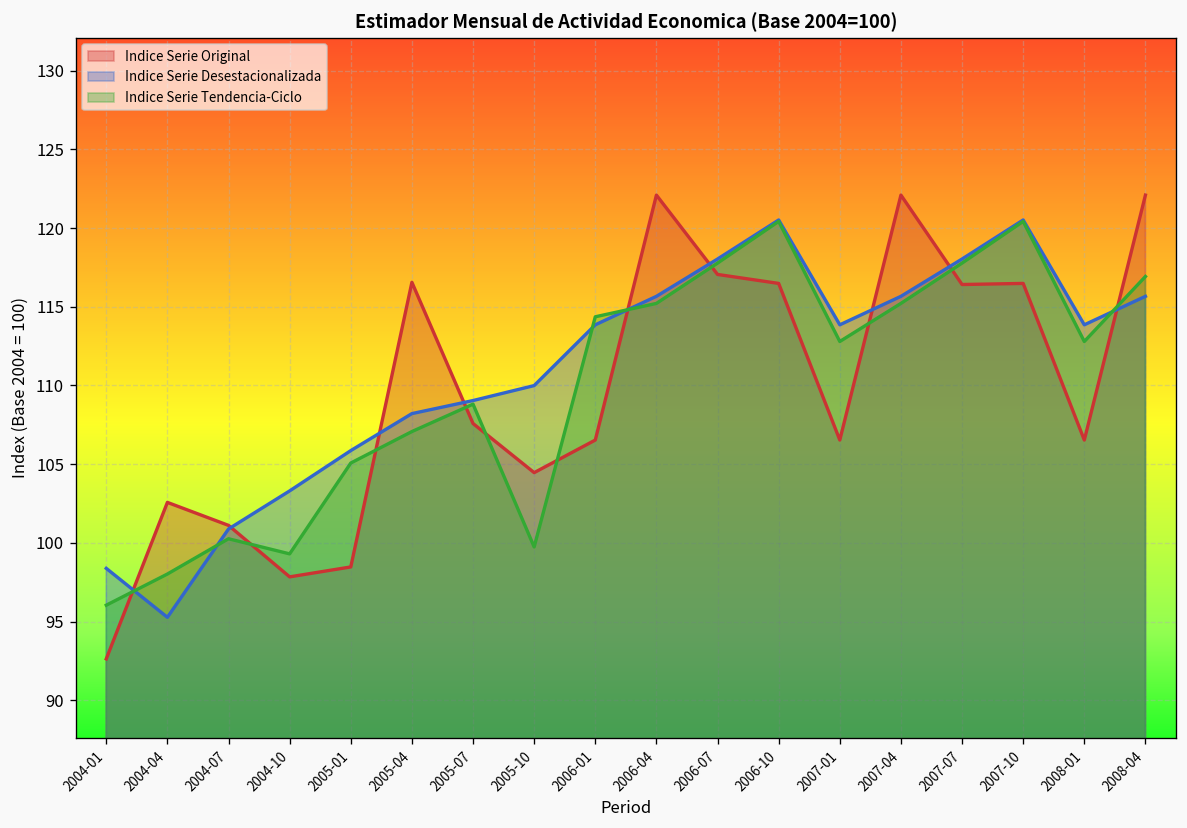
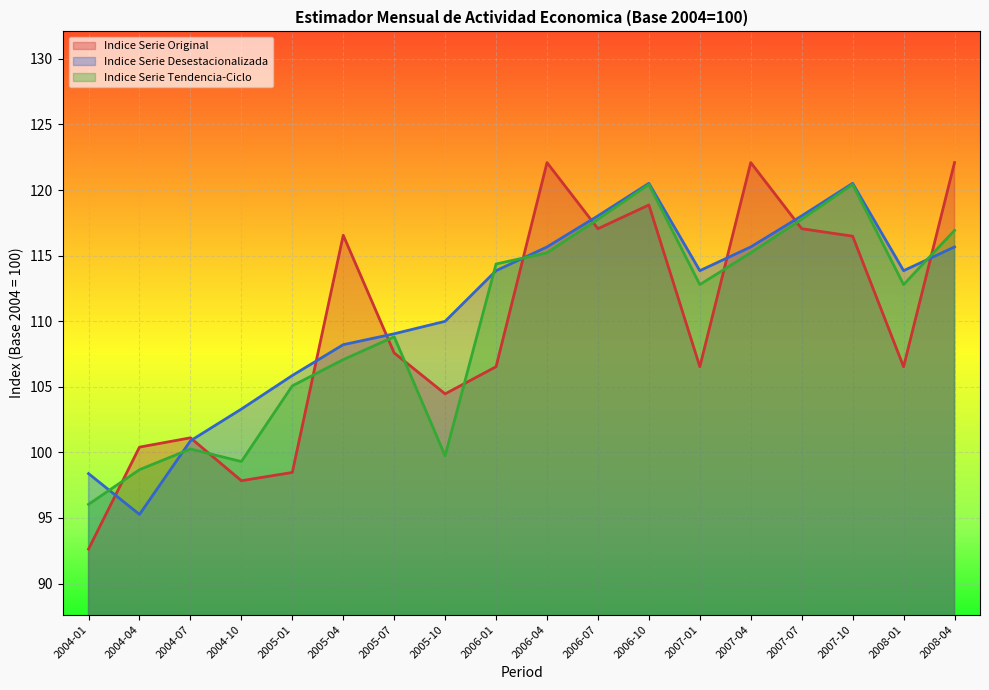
Indice Serie Original, 2004-04: 102.6 -> 100.4
Indice Serie Tendencia-Ciclo, 2004-04: 98.0 -> 98.7
Indice Serie Original, 2006-10: 116.5 -> 118.9
Indice Serie Original, 2007-07: 116.4 -> 117.1
